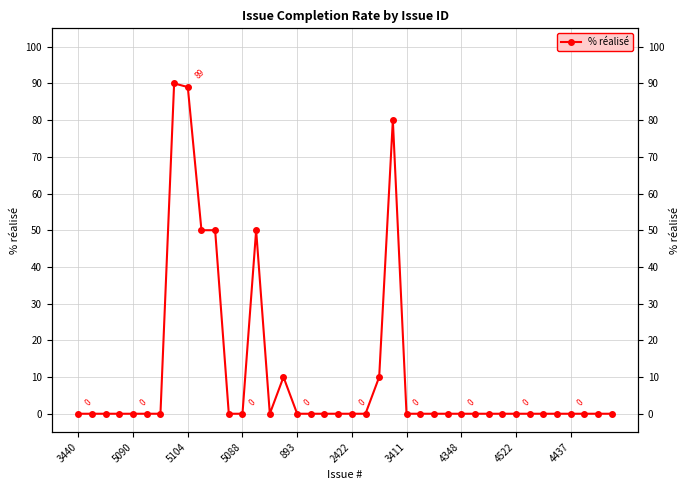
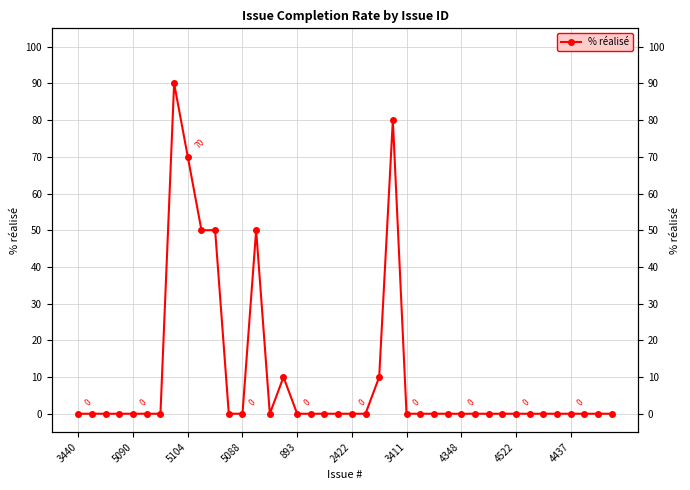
5104: 89 -> 70
